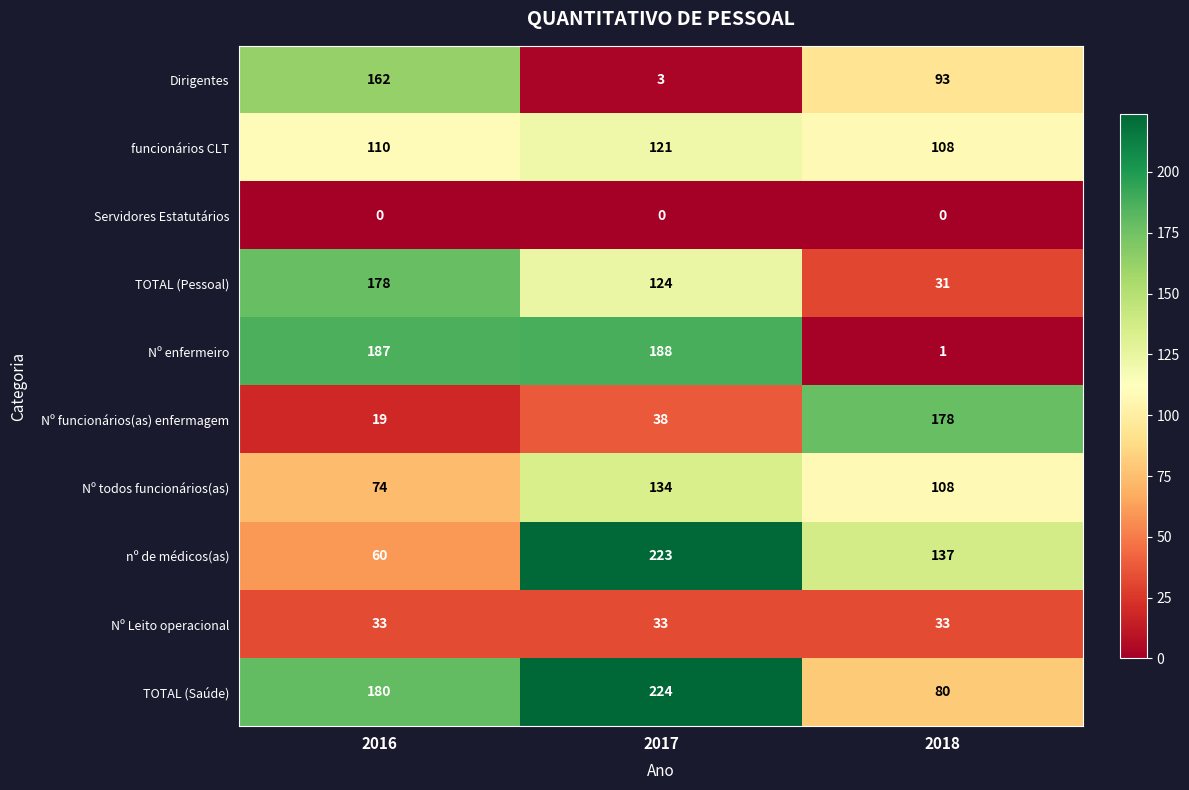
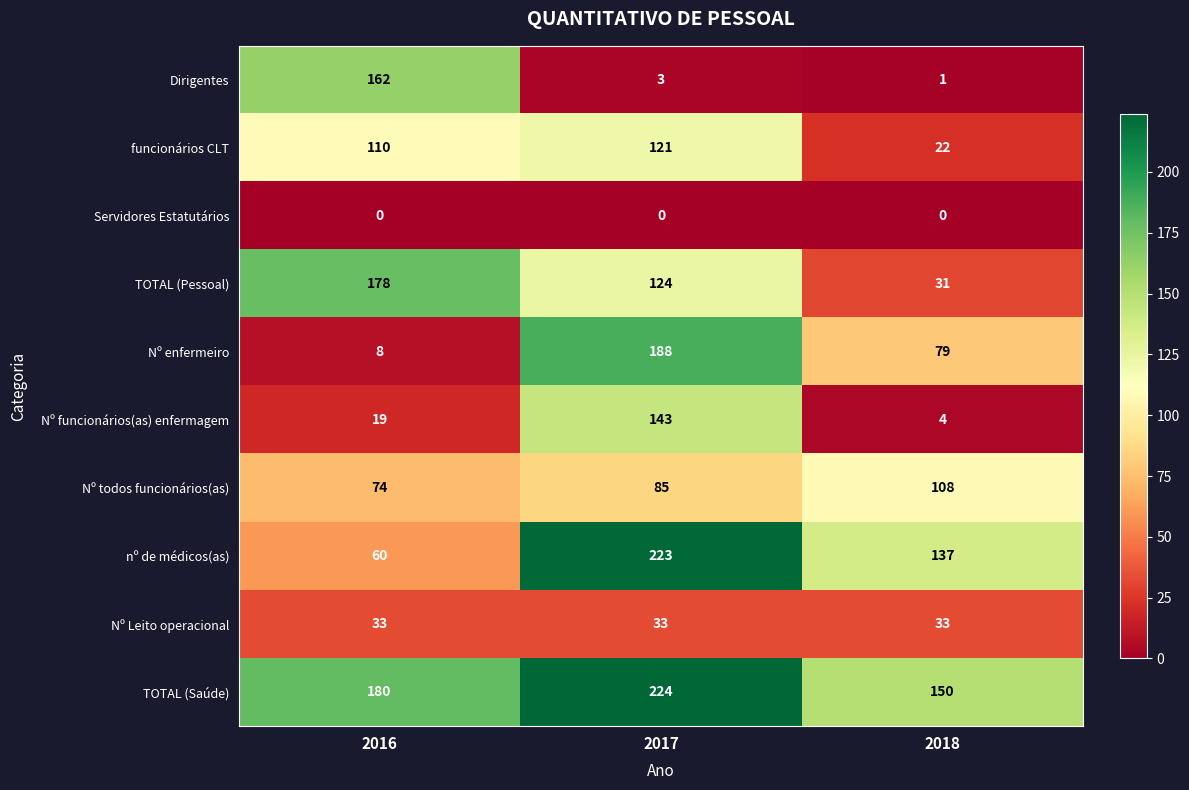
Dirigentes, 2018: 93 -> 1
funcionários CLT, 2018: 108 -> 22
Nº enfermeiro, 2016: 187 -> 8
Nº enfermeiro, 2018: 1 -> 79
Nº funcionários(as) enfermagem, 2017: 38 -> 143
Nº funcionários(as) enfermagem, 2018: 178 -> 4
Nº todos funcionários(as), 2017: 134 -> 85
TOTAL (Saúde), 2018: 80 -> 150
